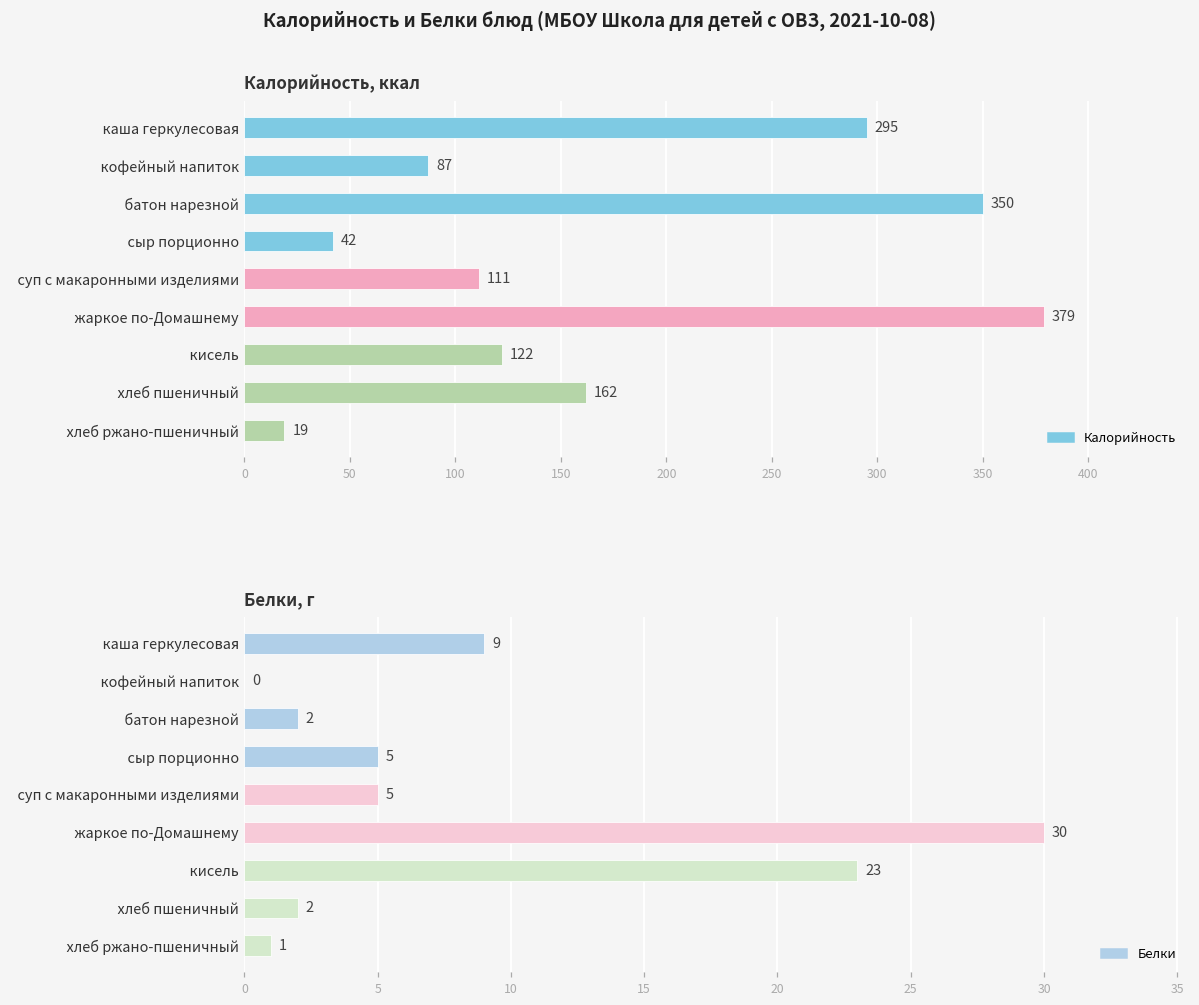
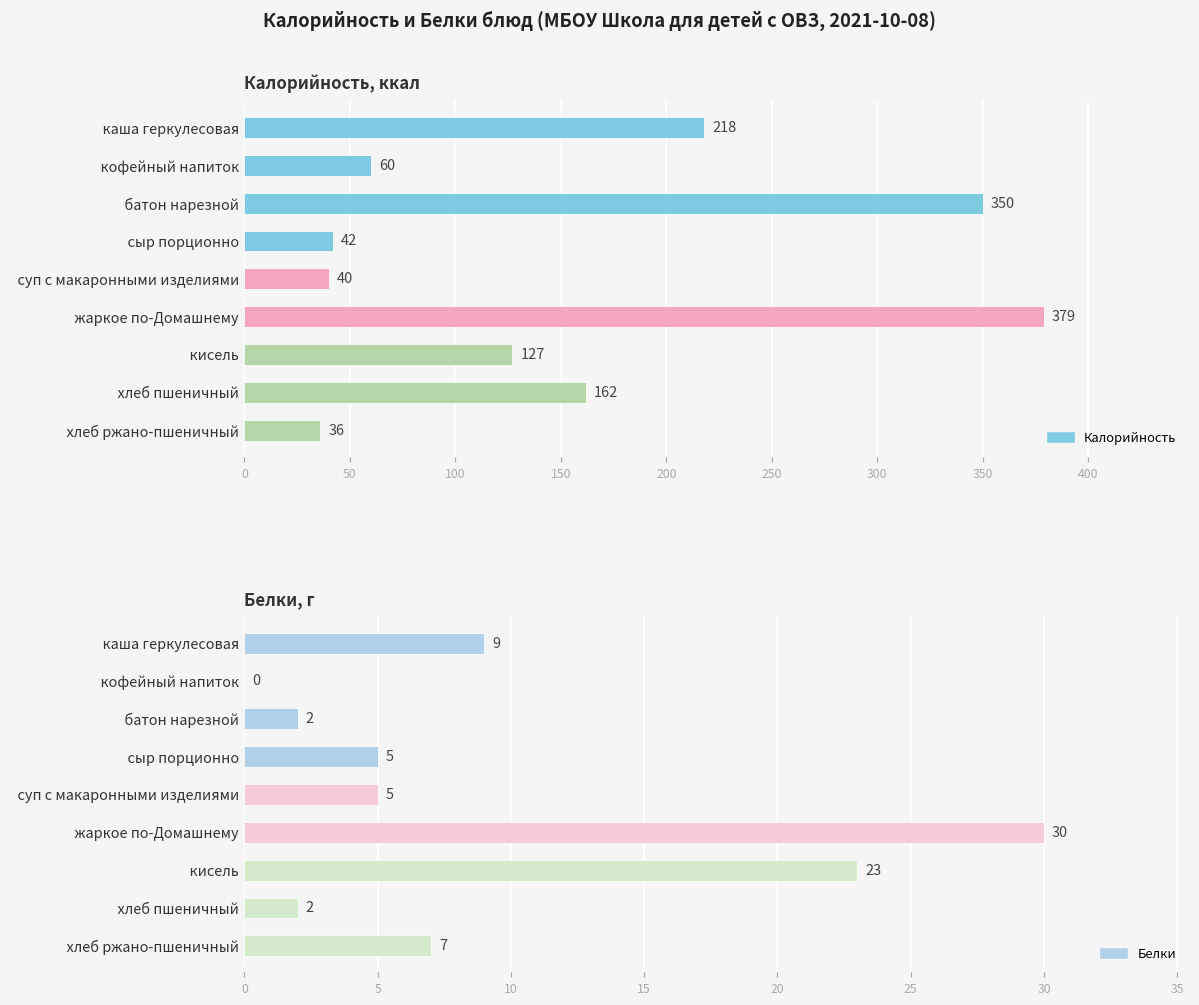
Калорийность, ккал, каша геркулесовая: 295 -> 218
Калорийность, ккал, кофейный напиток: 87 -> 60
Калорийность, ккал, суп с макаронными изделиями: 111 -> 40
Калорийность, ккал, кисель: 122 -> 127
Калорийность, ккал, хлеб ржано-пшеничный: 19 -> 36
Белки, г, хлеб ржано-пшеничный: 1 -> 7
